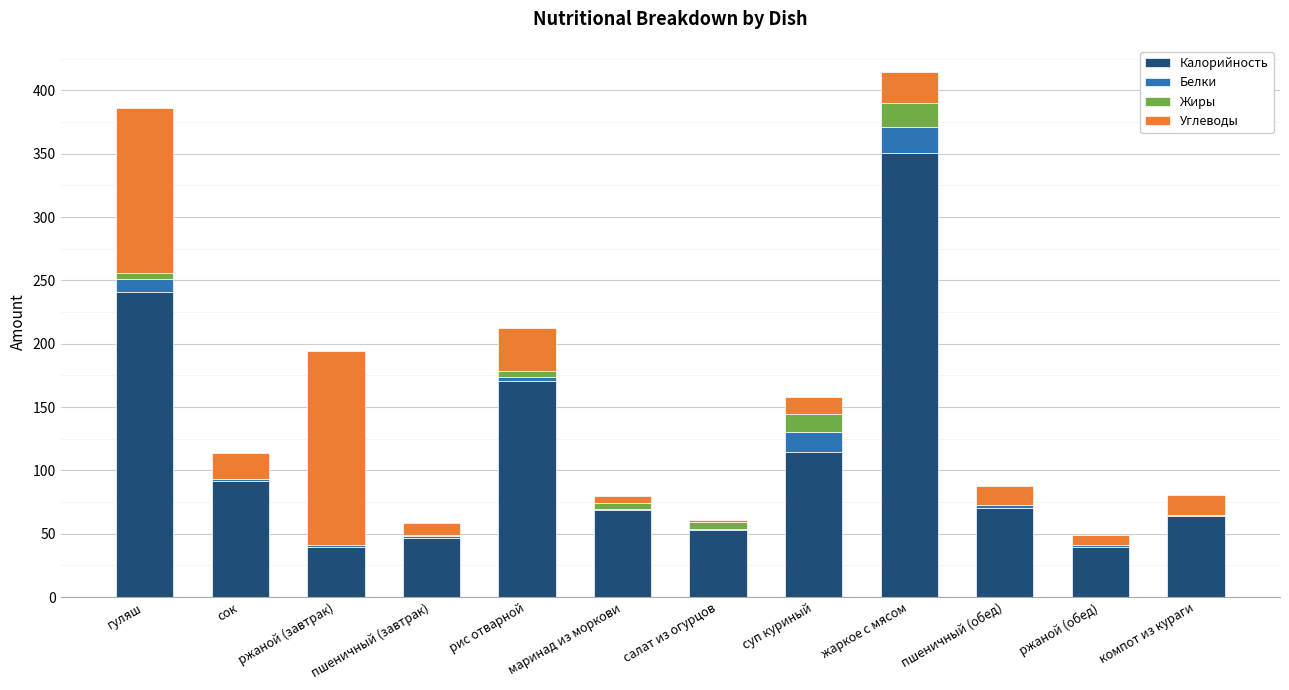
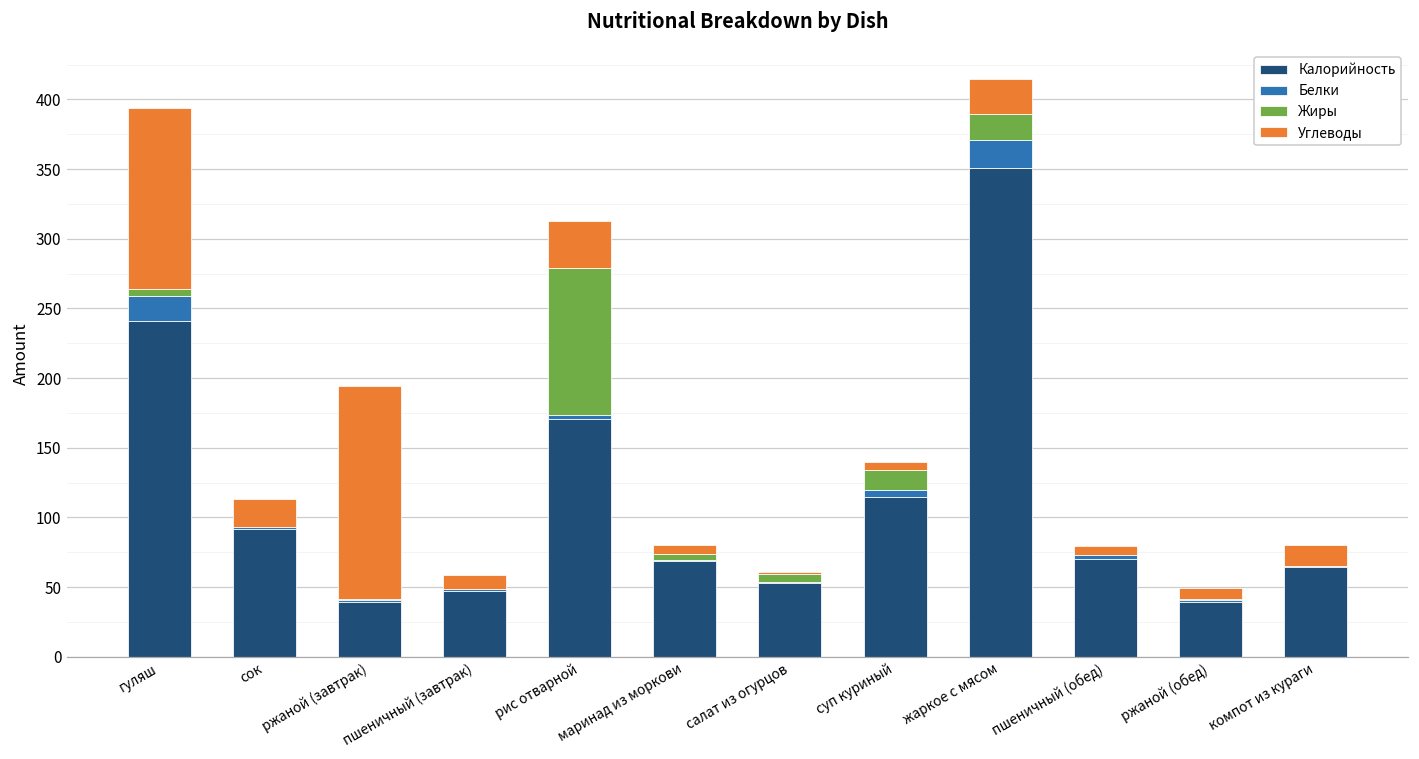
Белки, гуляш: 10 -> 18
Жиры, рис отварной: 5 -> 105
Белки, суп куриный: 15 -> 5
Углеводы, суп куриный: 13 -> 5
Углеводы, пшеничный (обед): 15 -> 7
